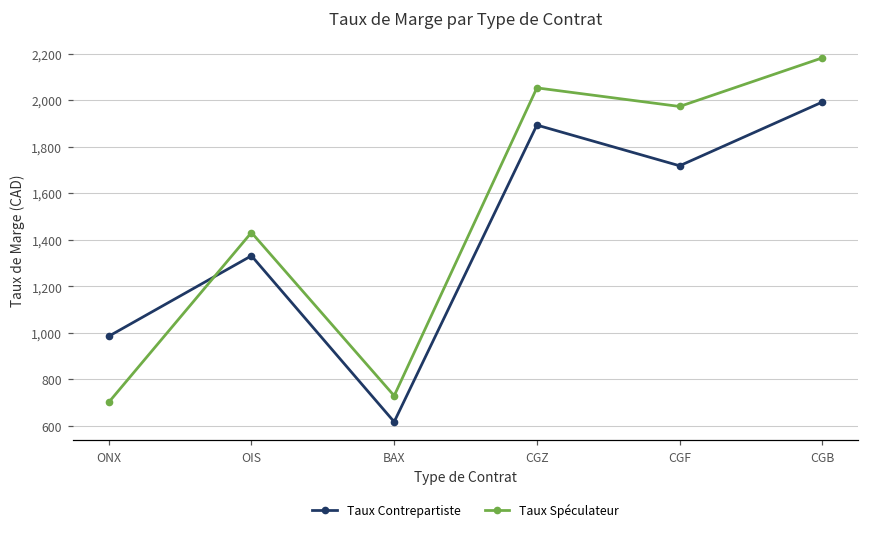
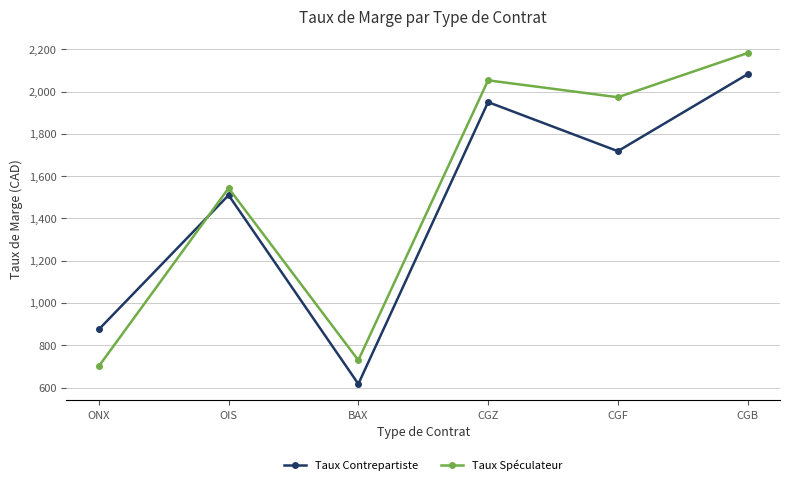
Taux Contrepartiste, ONX: 990 -> 880
Taux Contrepartiste, OIS: 1,330 -> 1,510
Taux Spéculateur, OIS: 1,430 -> 1,540
Taux Contrepartiste, CGZ: 1,890 -> 1,950
Taux Contrepartiste, CGB: 1,990 -> 2,080
